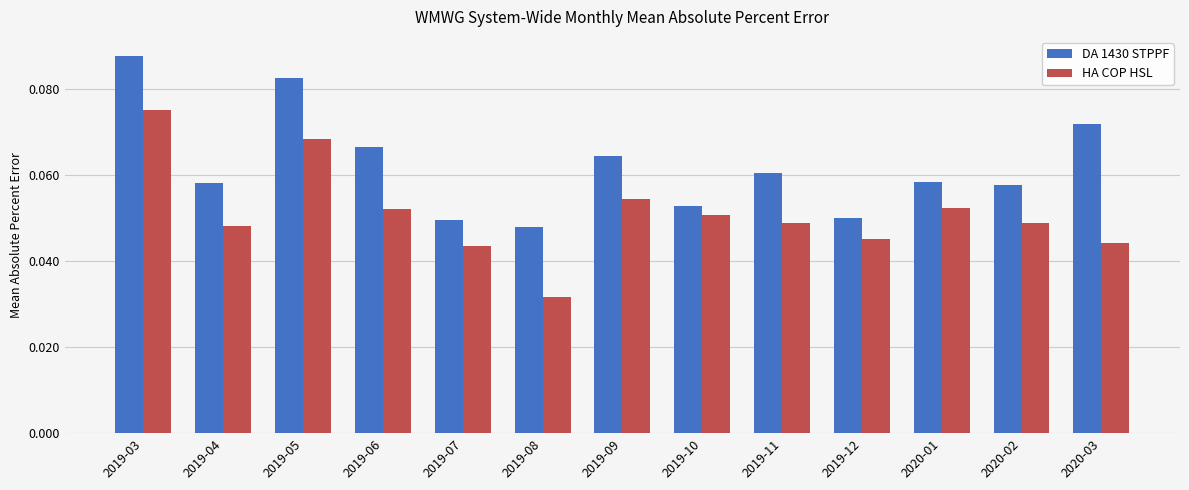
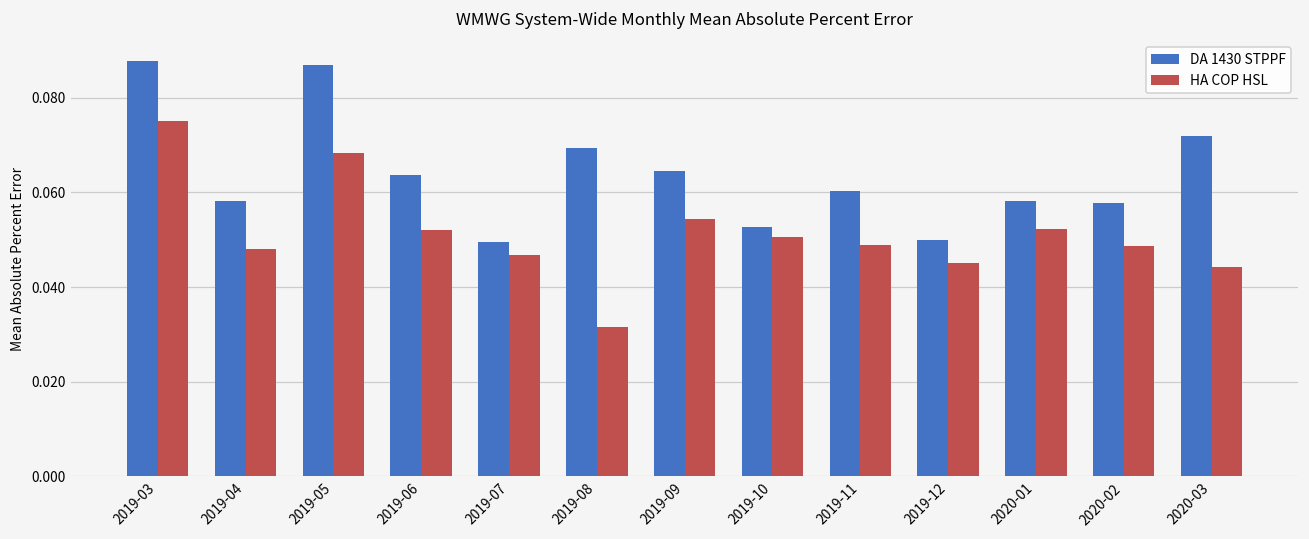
DA 1430 STPPF, 2019-05: 0.083 -> 0.087
DA 1430 STPPF, 2019-06: 0.067 -> 0.064
HA COP HSL, 2019-07: 0.043 -> 0.047
DA 1430 STPPF, 2019-08: 0.048 -> 0.069
